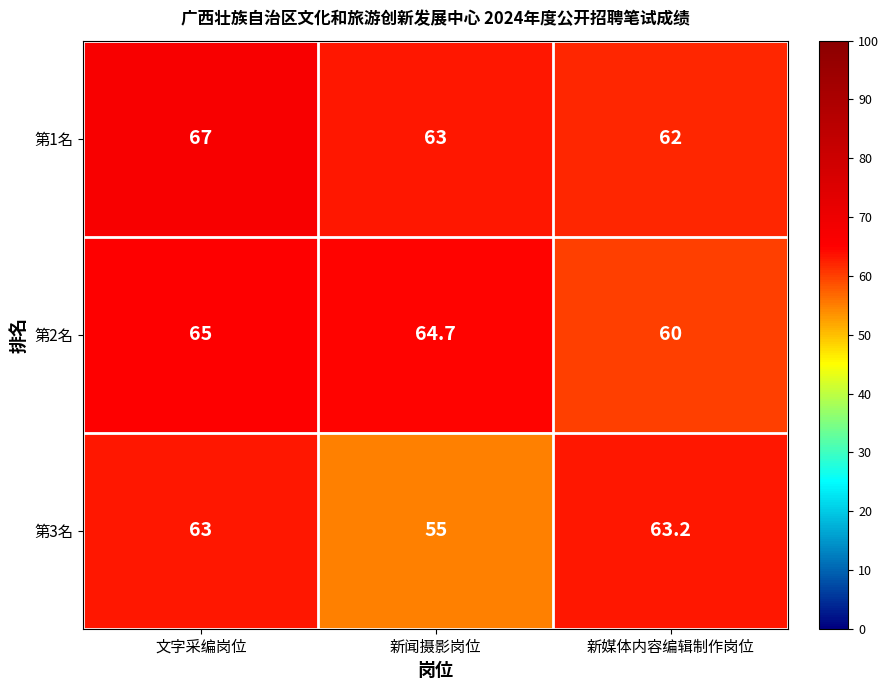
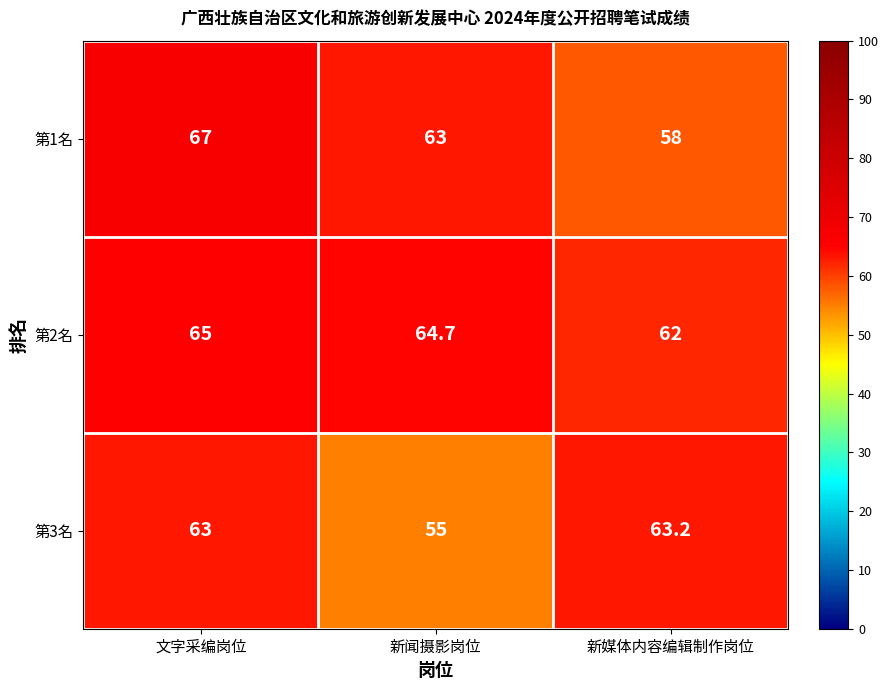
第1名, 新媒体内容编辑制作岗位: 62 -> 58
第2名, 新媒体内容编辑制作岗位: 60 -> 62
